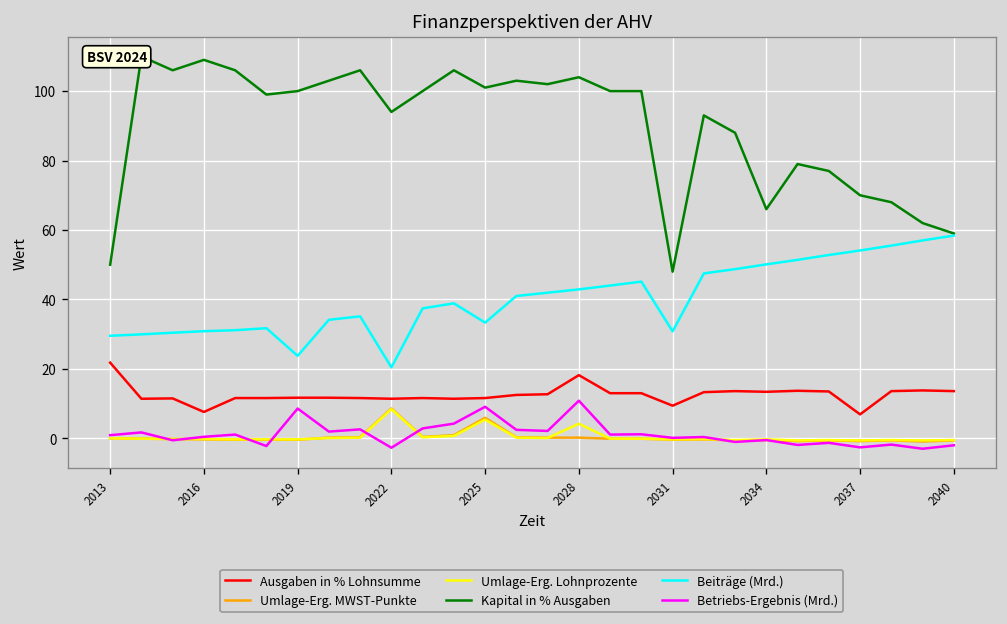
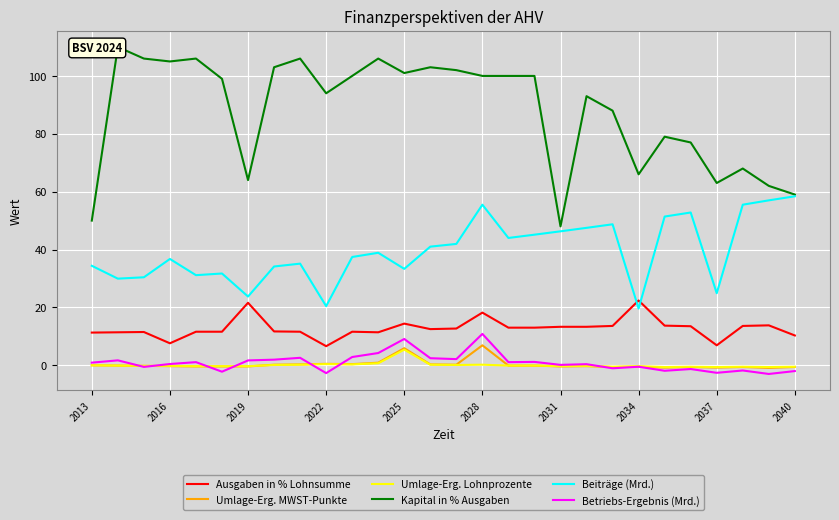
Ausgaben in % Lohnsumme, 2013: 22 -> 11
Beiträge (Mrd.), 2013: 30 -> 34
Kapital in % Ausgaben, 2016: 109 -> 105
Beiträge (Mrd.), 2016: 31 -> 37
Ausgaben in % Lohnsumme, 2019: 12 -> 22
Kapital in % Ausgaben, 2019: 100 -> 64
Betriebs-Ergebnis (Mrd.), 2019: 9 -> 2
Ausgaben in % Lohnsumme, 2022: 11 -> 7
Umlage-Erg. MWST-Punkte, 2022: 9 -> 1
Umlage-Erg. Lohnprozente, 2022: 8 -> 0
Ausgaben in % Lohnsumme, 2025: 12 -> 14
Umlage-Erg. MWST-Punkte, 2028: 0 -> 7
Umlage-Erg. Lohnprozente, 2028: 4 -> 0
Kapital in % Ausgaben, 2028: 104 -> 100
Beiträge (Mrd.), 2028: 43 -> 55
Ausgaben in % Lohnsumme, 2031: 9 -> 13
Beiträge (Mrd.), 2031: 31 -> 46
Ausgaben in % Lohnsumme, 2034: 13 -> 22
Beiträge (Mrd.), 2034: 50 -> 20
Kapital in % Ausgaben, 2037: 70 -> 63
Beiträge (Mrd.), 2037: 54 -> 25
Ausgaben in % Lohnsumme, 2040: 14 -> 10
